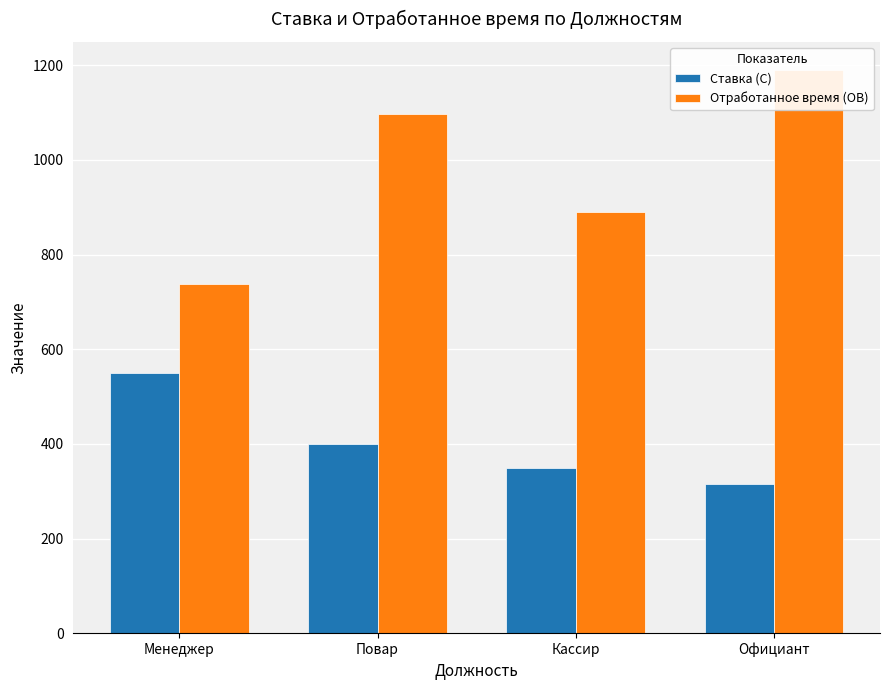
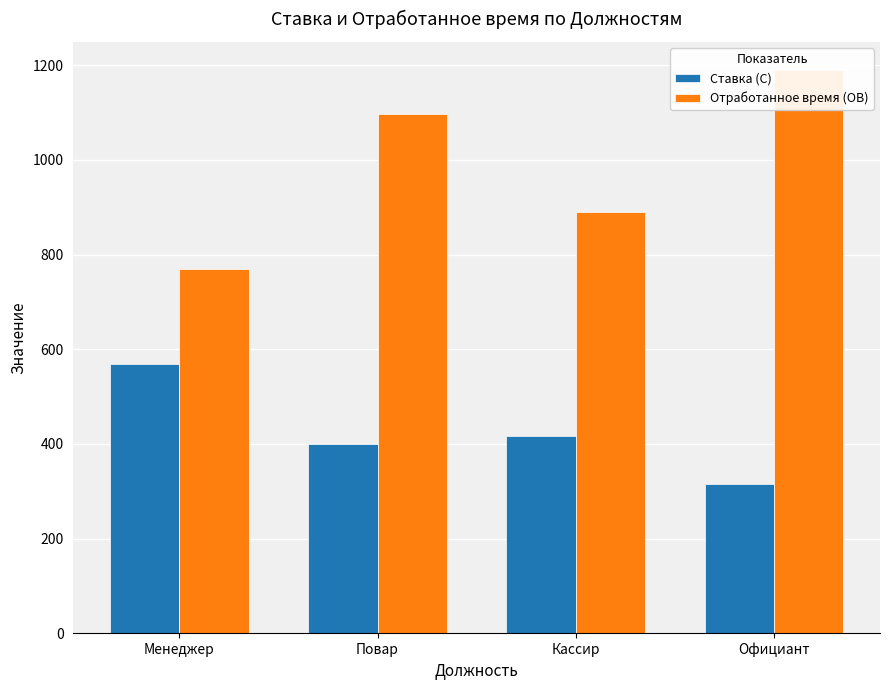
Ставка (С), Менеджер: 550 -> 570
Отработанное время (ОВ), Менеджер: 740 -> 770
Ставка (С), Кассир: 350 -> 420
